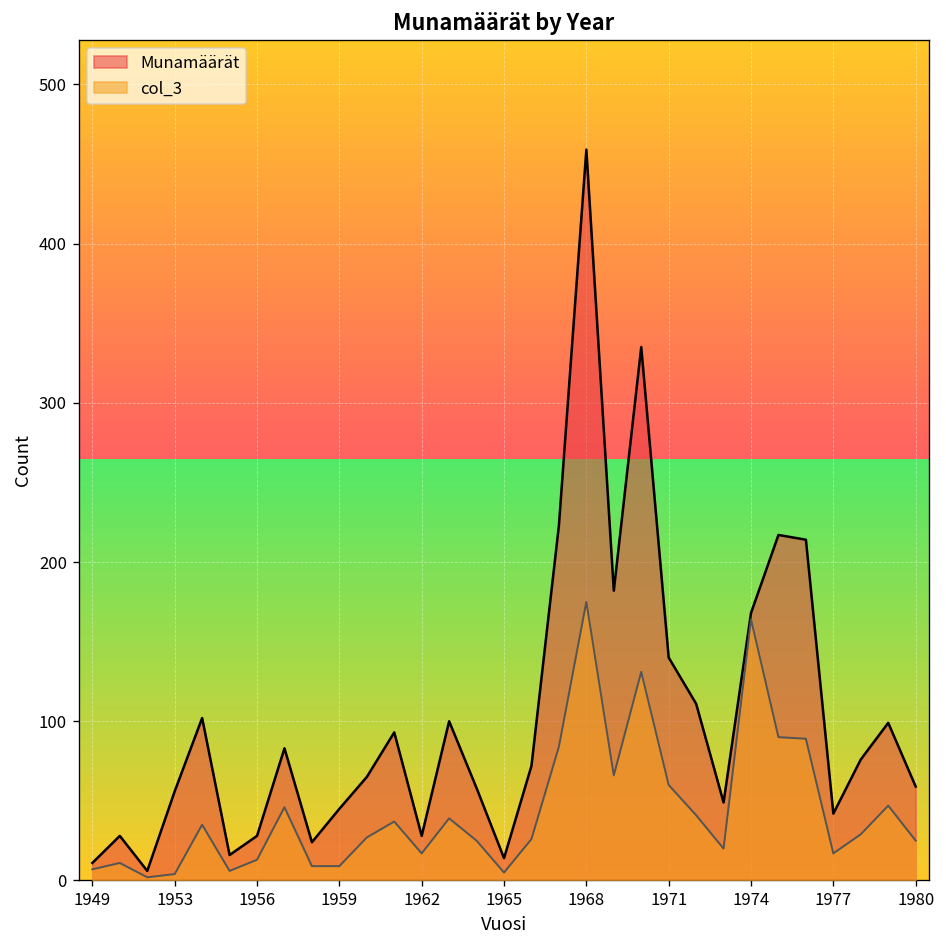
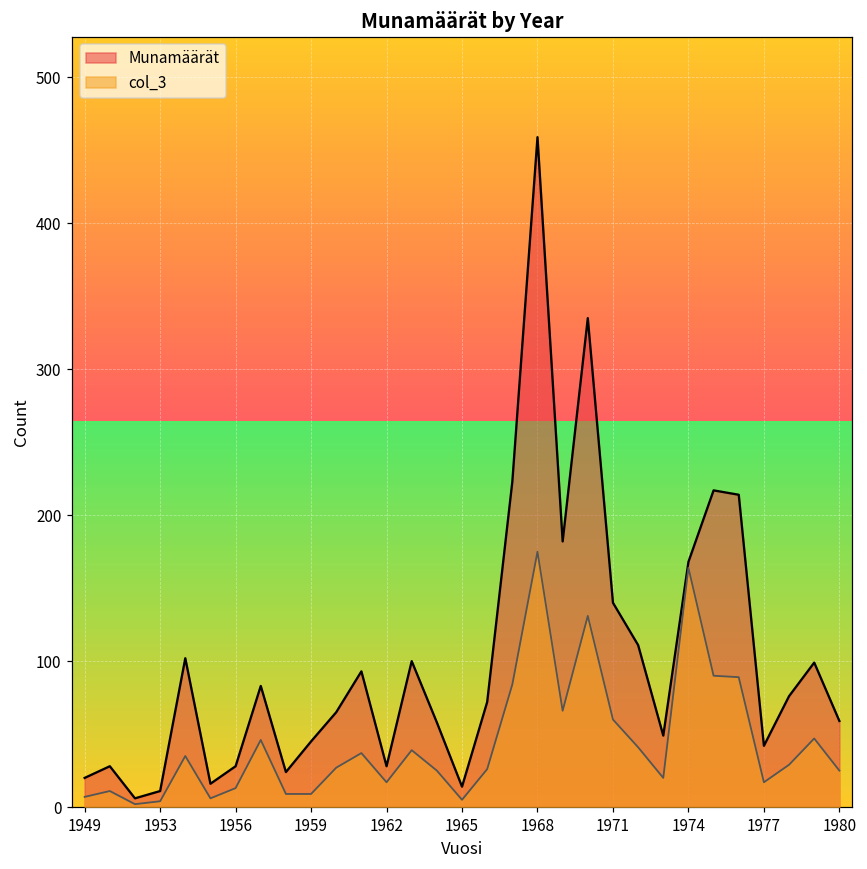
Munamäärät, 1949: 11 -> 20
Munamäärät, 1953: 56 -> 11
